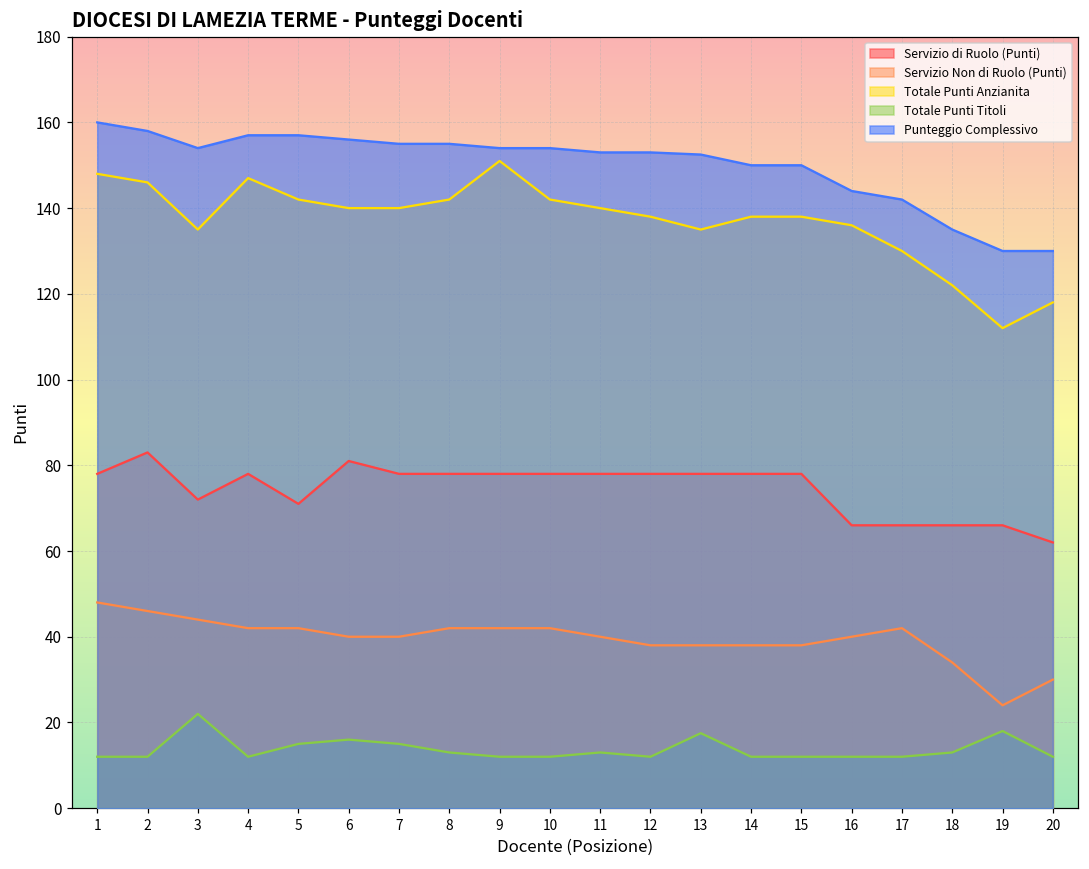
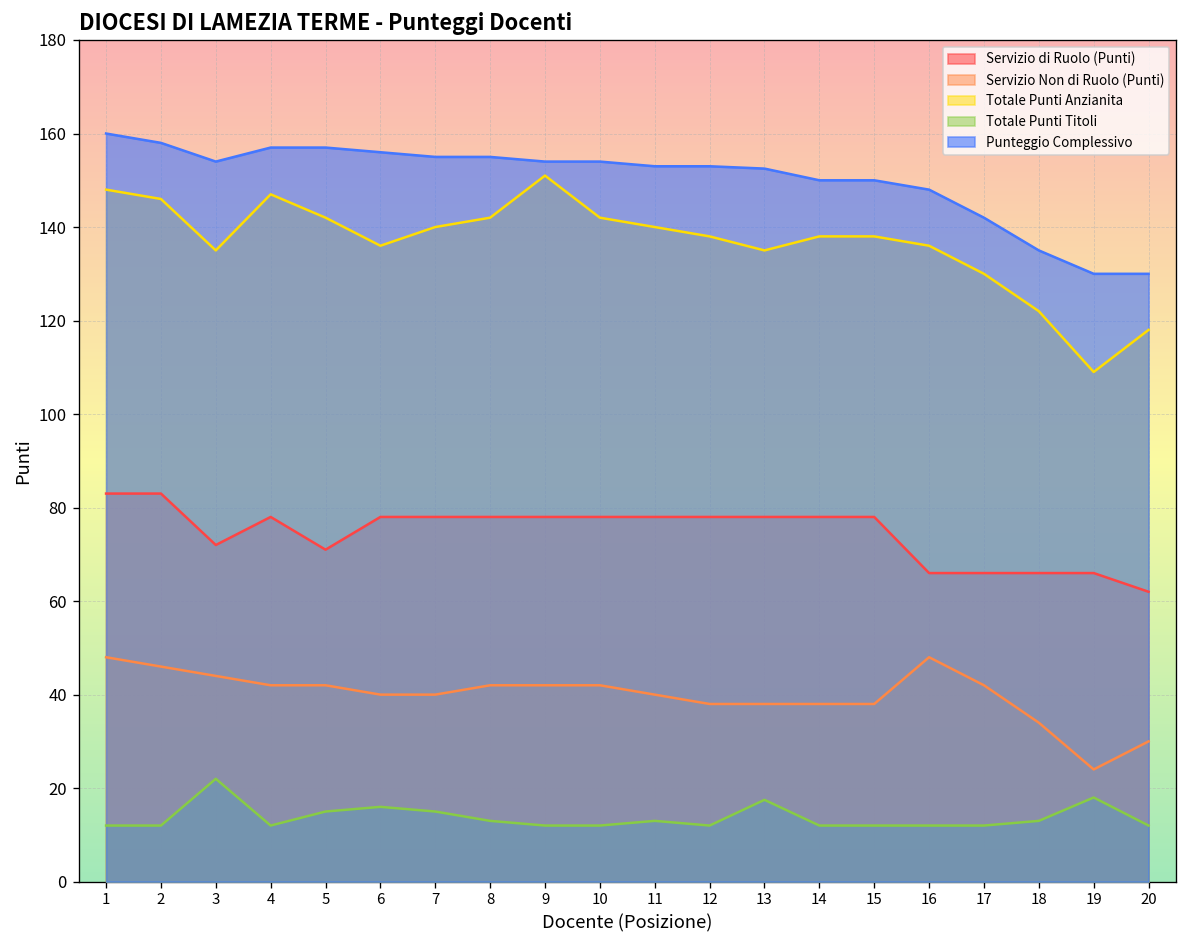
Servizio di Ruolo (Punti), 1: 78 -> 83
Servizio di Ruolo (Punti), 6: 81 -> 78
Totale Punti Anzianita, 6: 140 -> 136
Servizio Non di Ruolo (Punti), 16: 40 -> 48
Punteggio Complessivo, 16: 144 -> 148
Totale Punti Anzianita, 19: 112 -> 109
